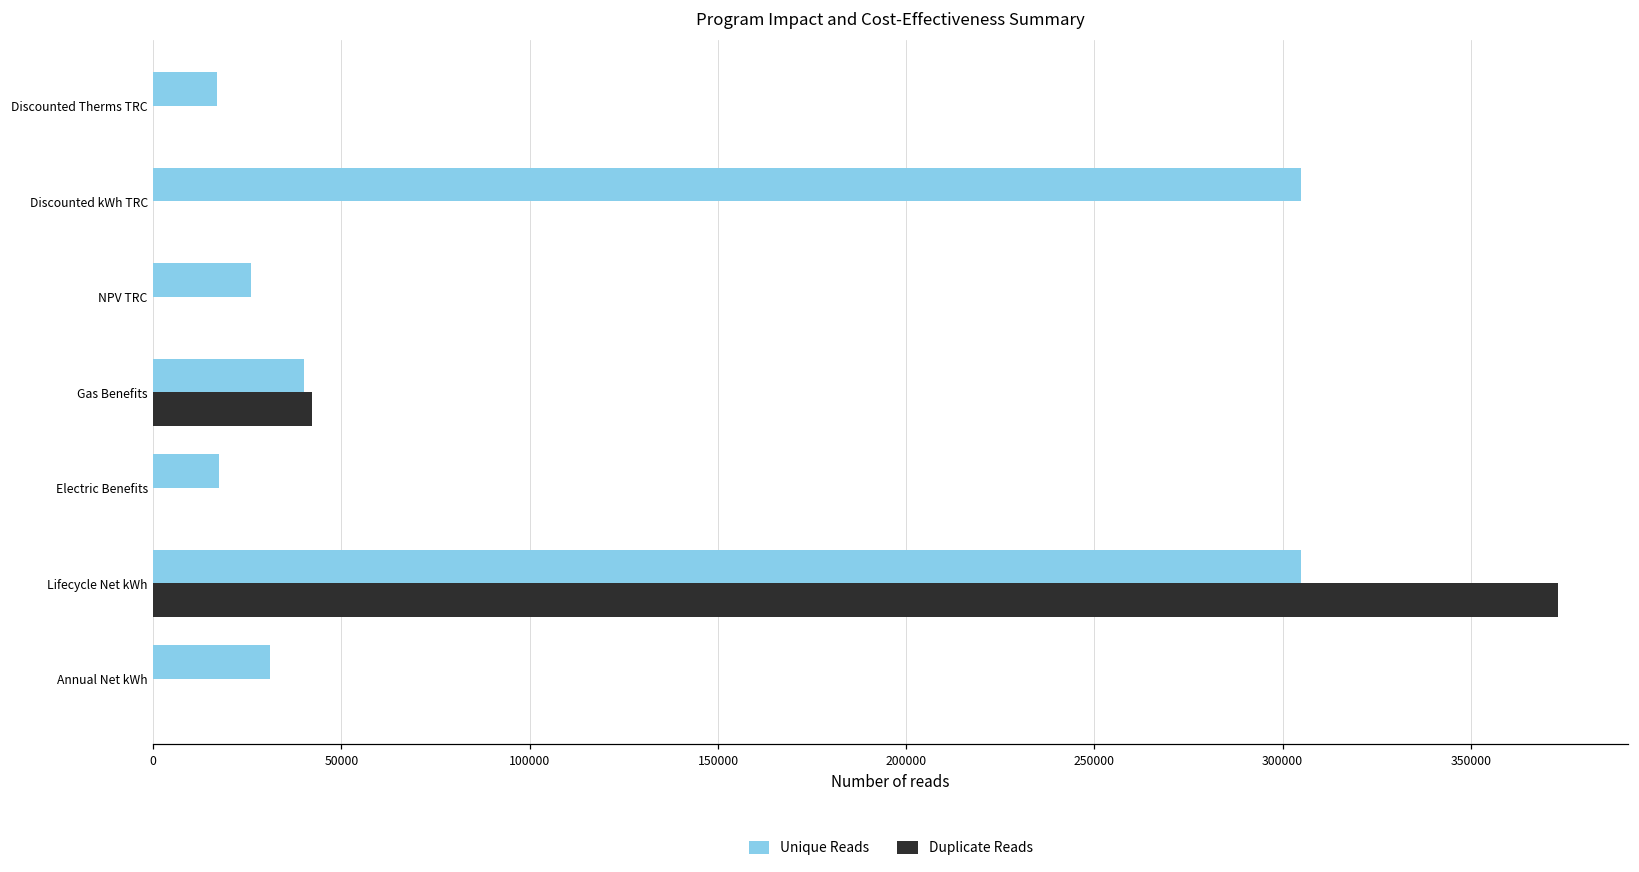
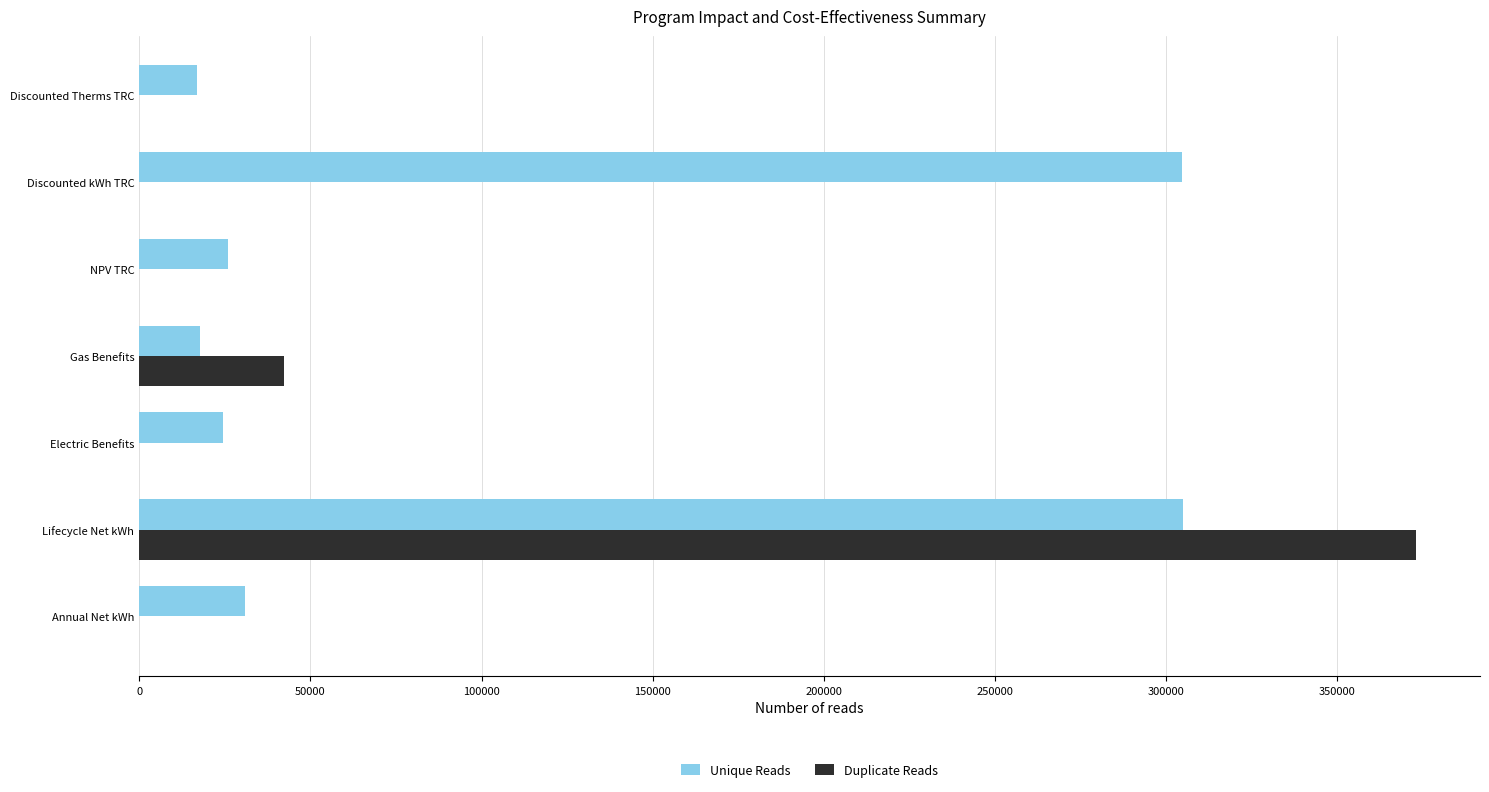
Unique Reads, Gas Benefits: 40000 -> 18000
Unique Reads, Electric Benefits: 17000 -> 25000
